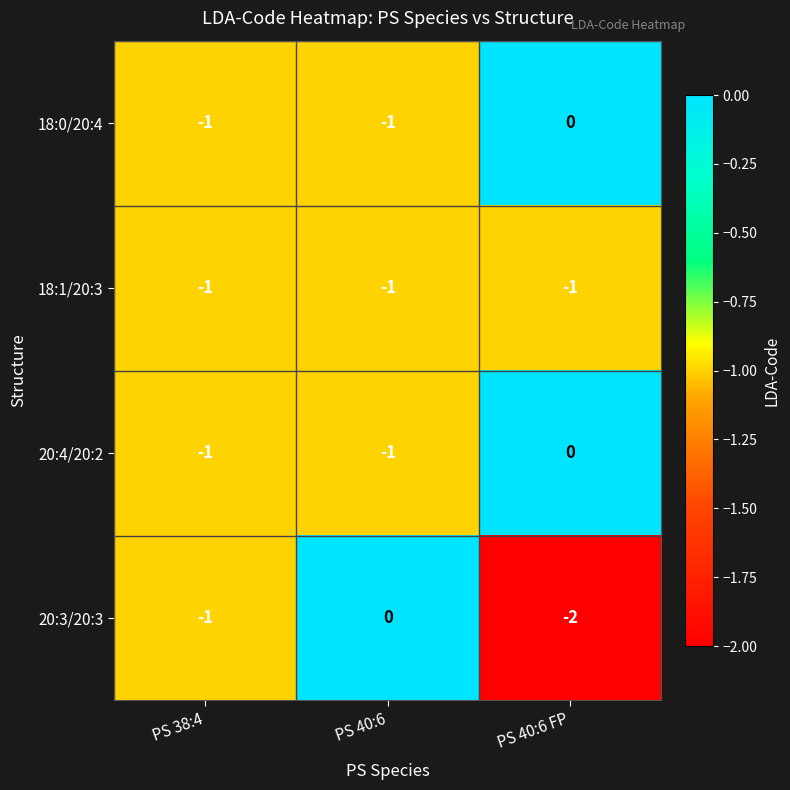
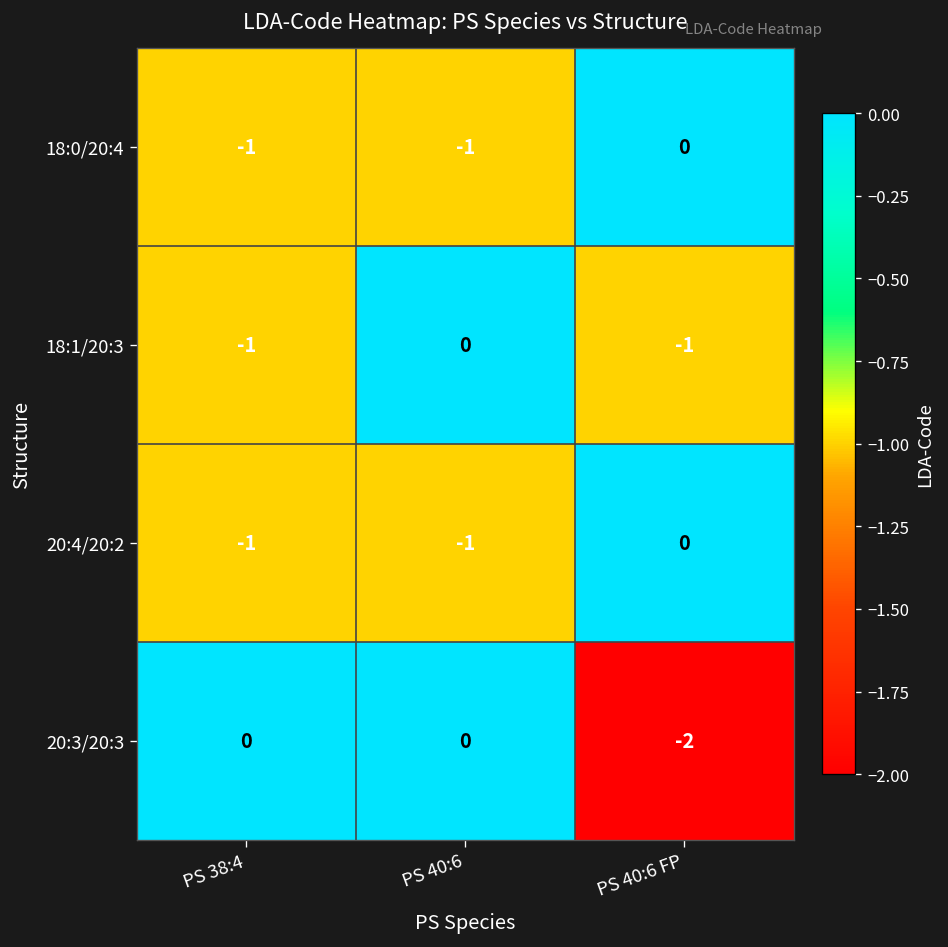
18:1/20:3, PS 40:6: -1 -> 0
20:3/20:3, PS 38:4: -1 -> 0
